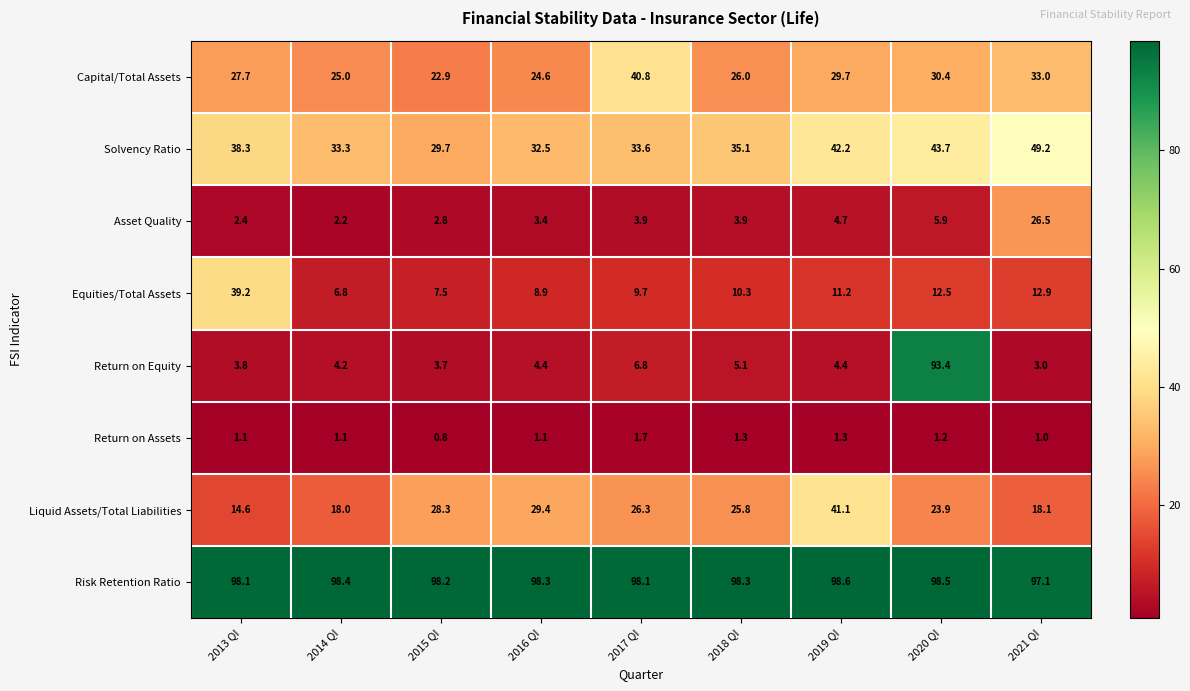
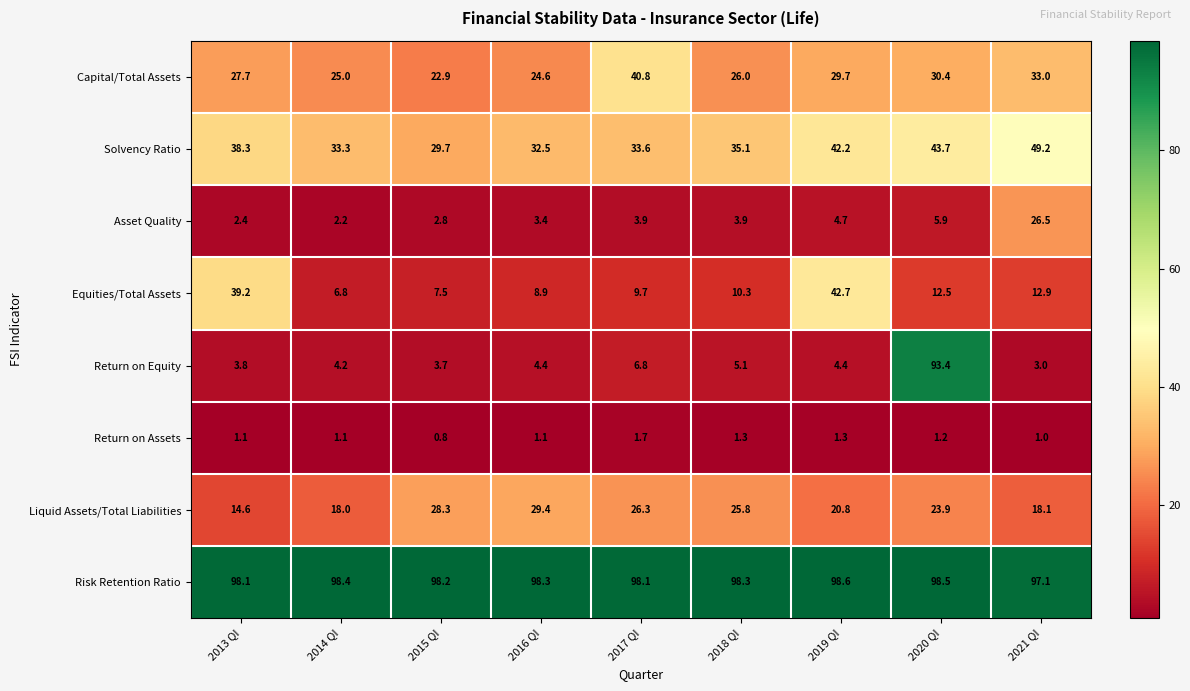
Equities/Total Assets, 2019 QI: 11.2 -> 42.7
Liquid Assets/Total Liabilities, 2019 QI: 41.1 -> 20.8
